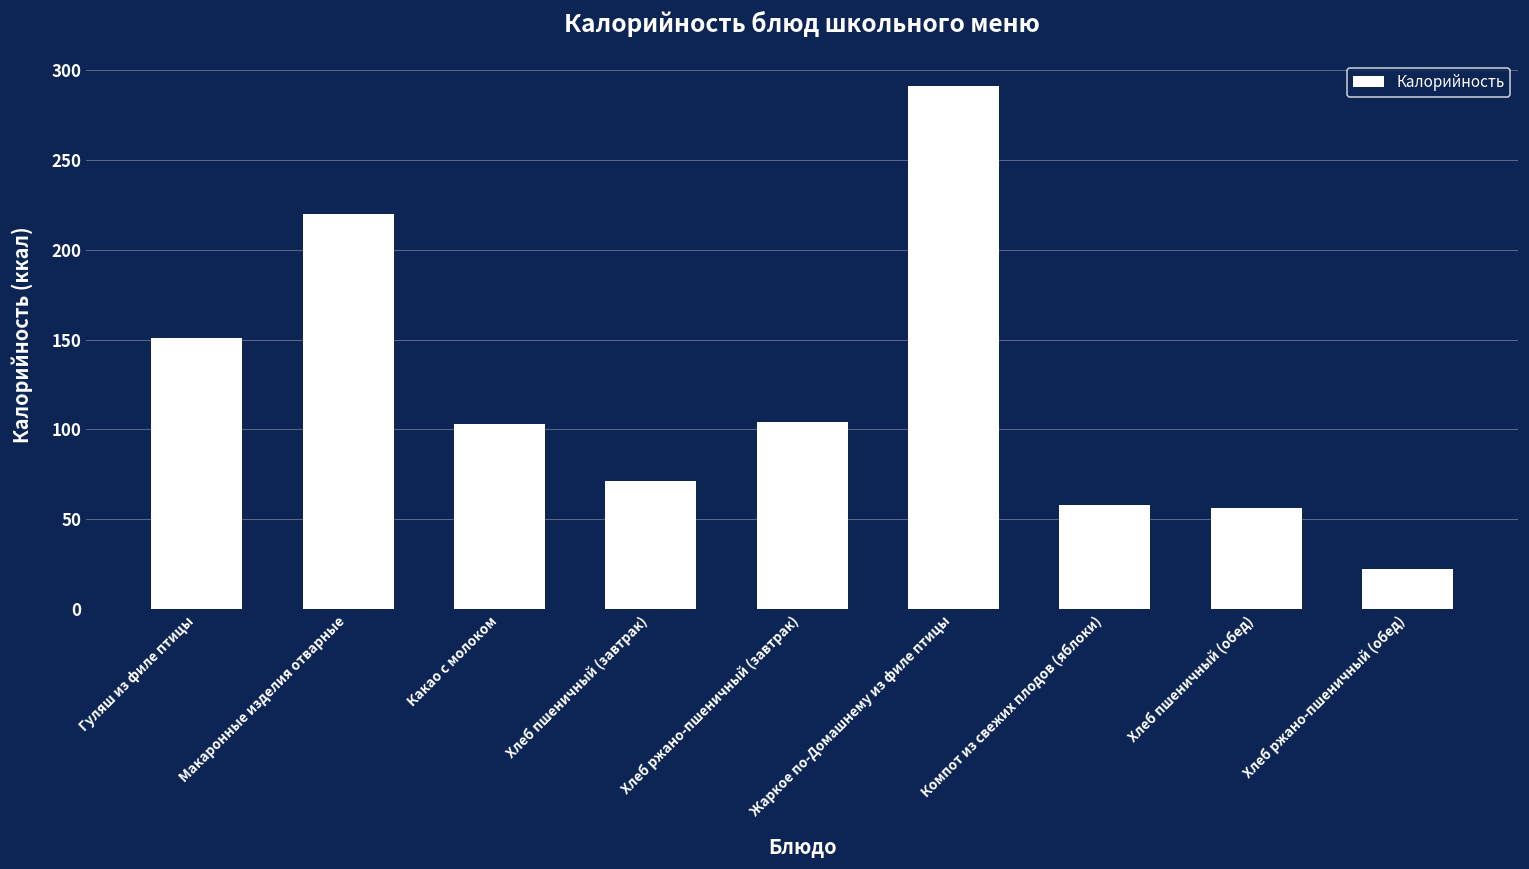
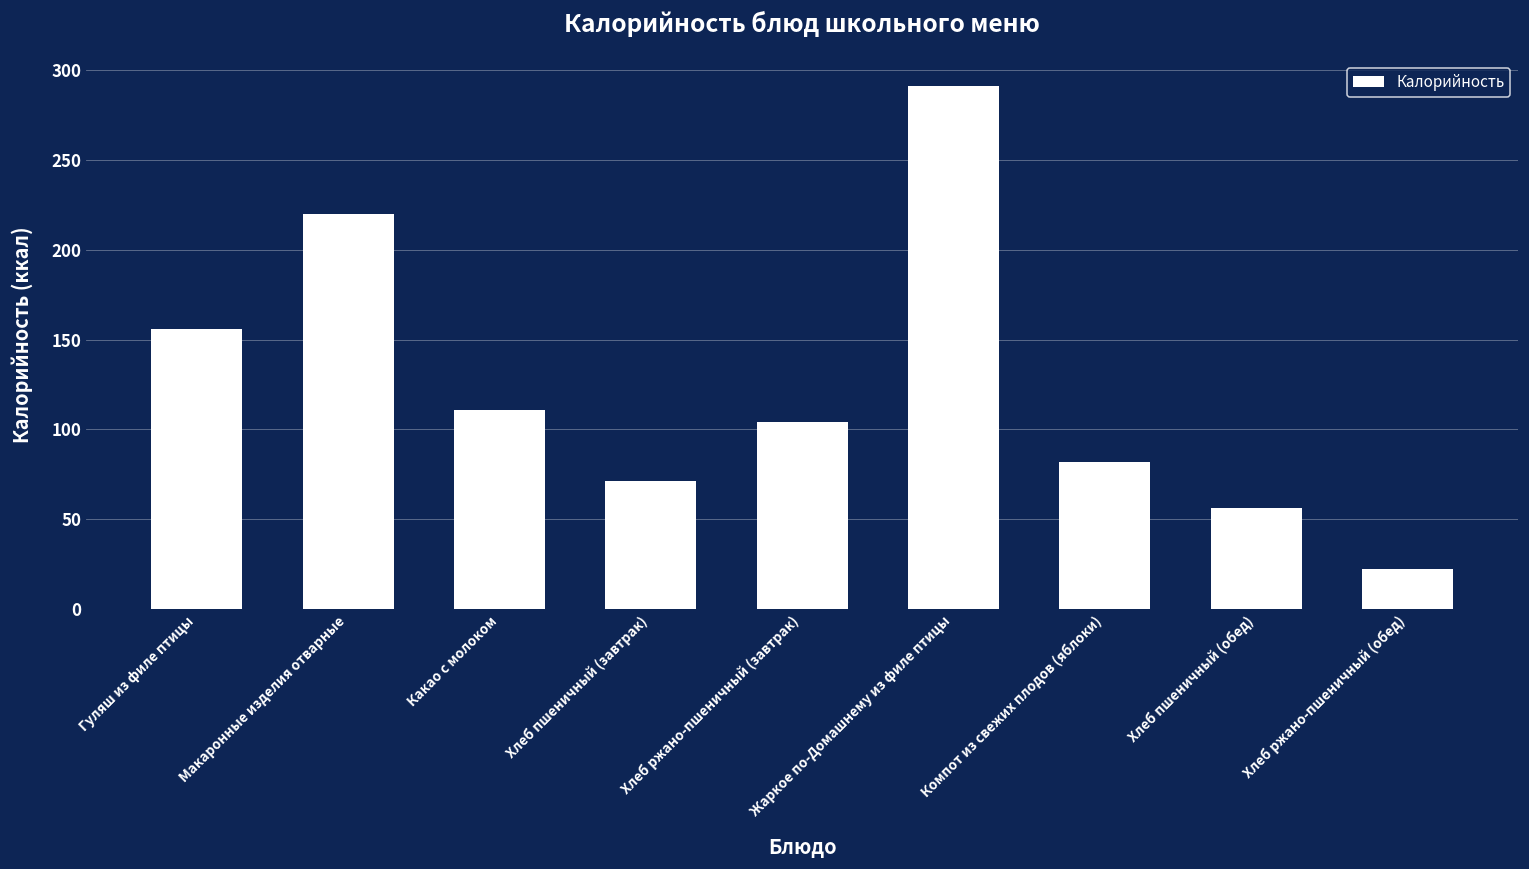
Гуляш из филе птицы: 151 -> 156
Какао с молоком: 103 -> 111
Компот из свежих плодов (яблоки): 58 -> 82
